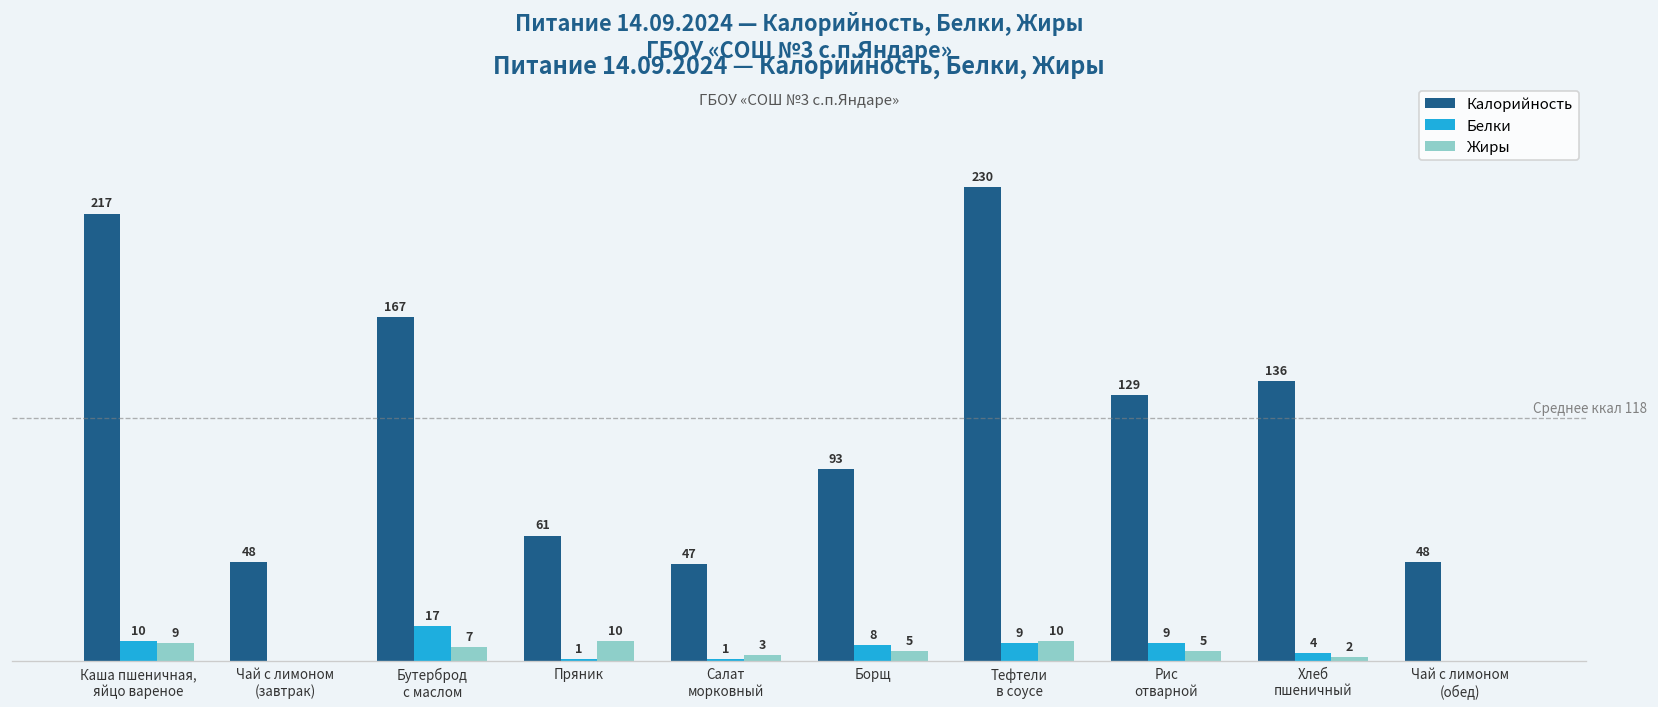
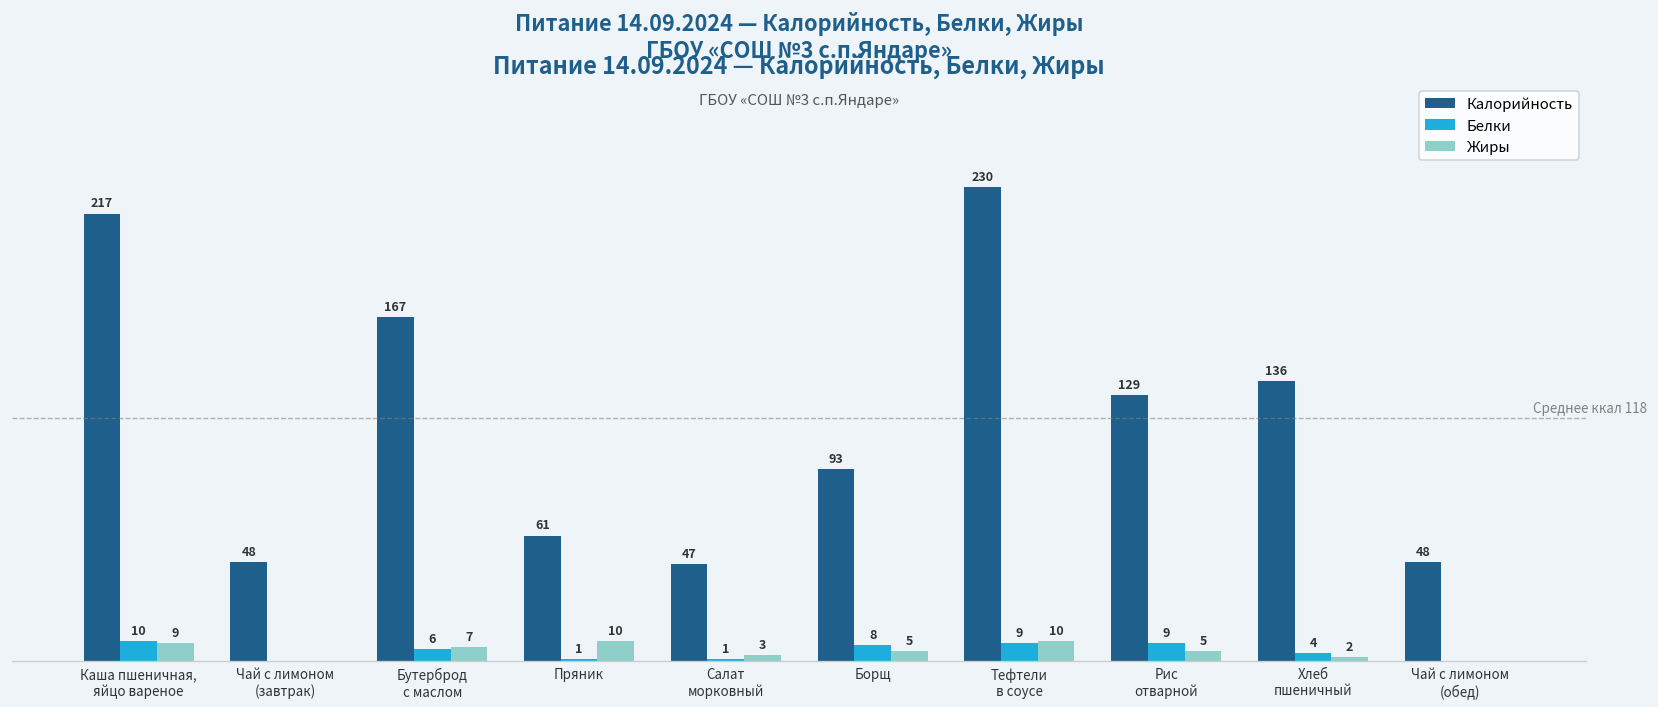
Белки, Бутерброд с маслом: 17 -> 6
